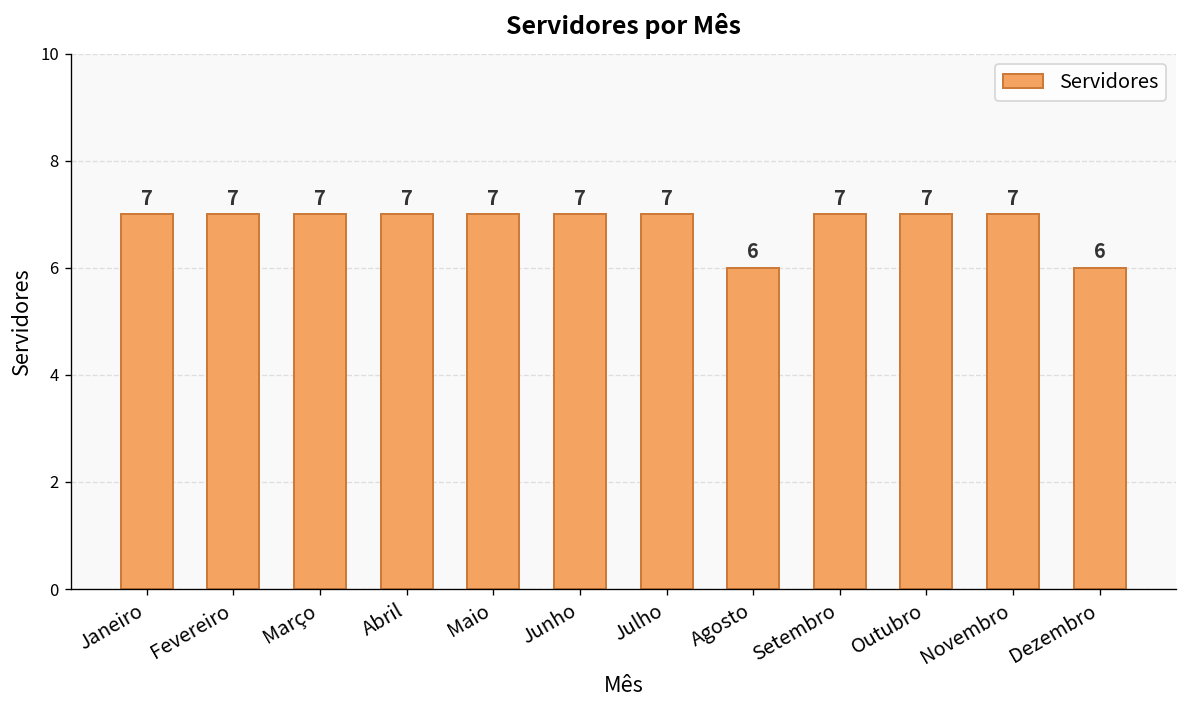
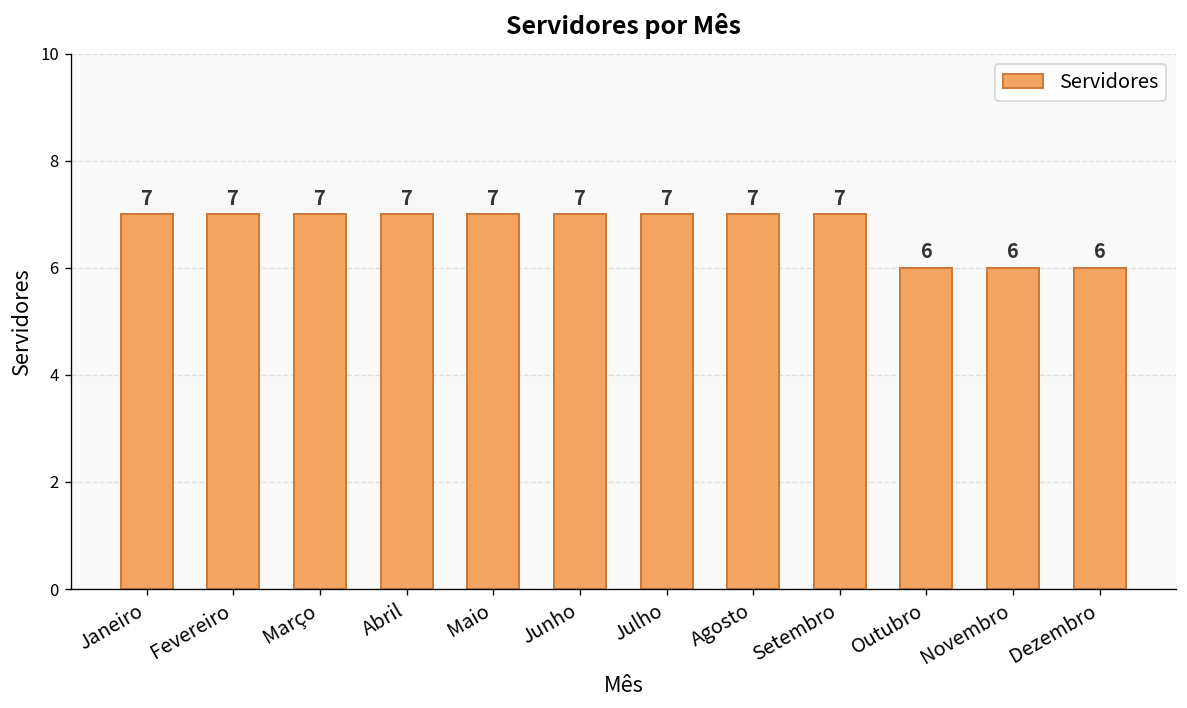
Agosto: 6 -> 7
Outubro: 7 -> 6
Novembro: 7 -> 6
